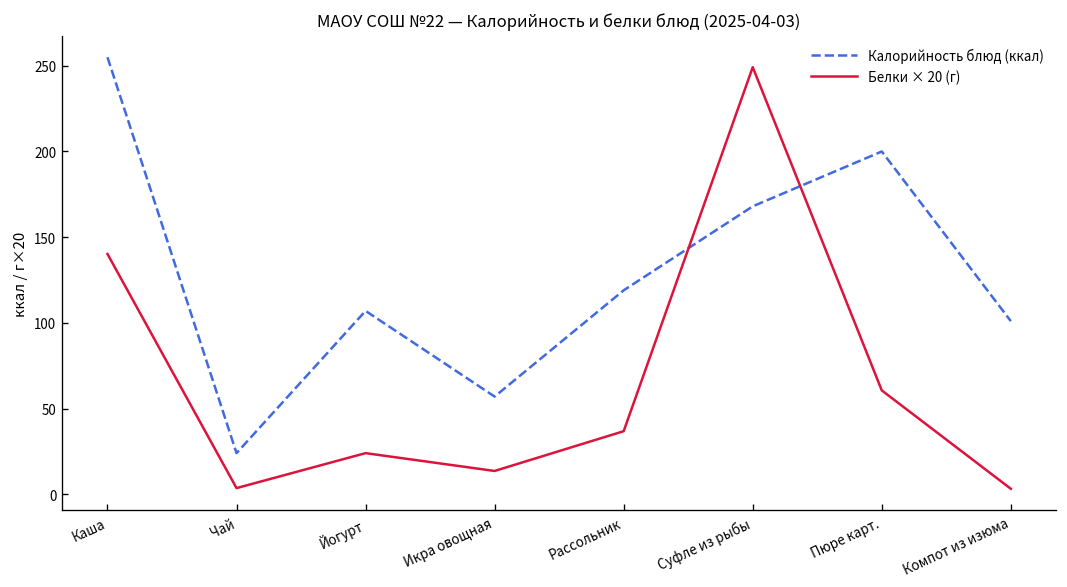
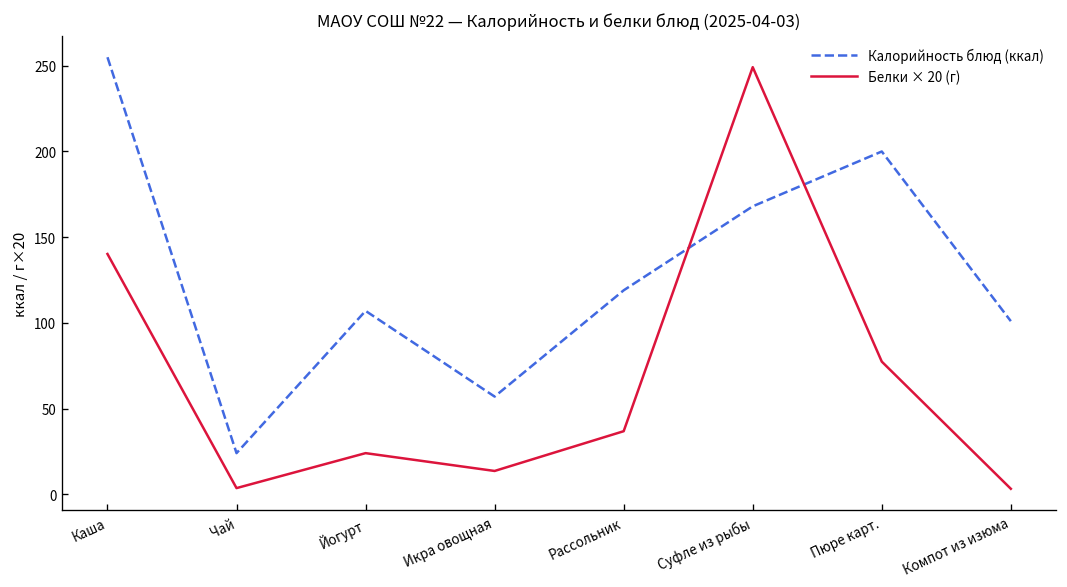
Белки × 20 (г), Пюре карт.: 61 -> 77
